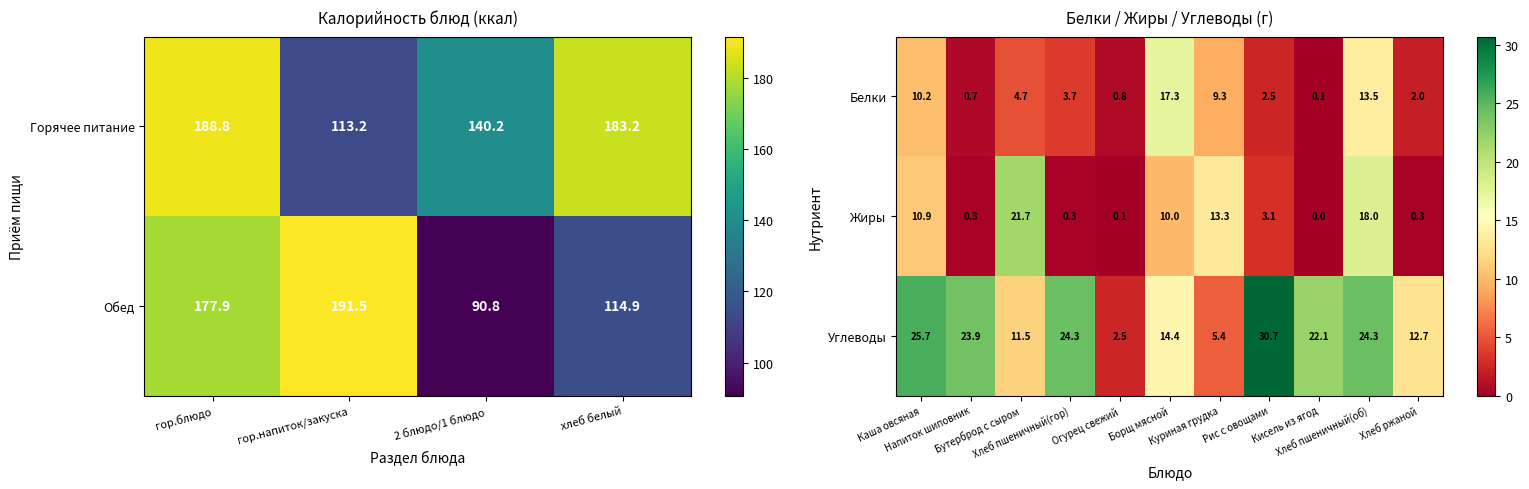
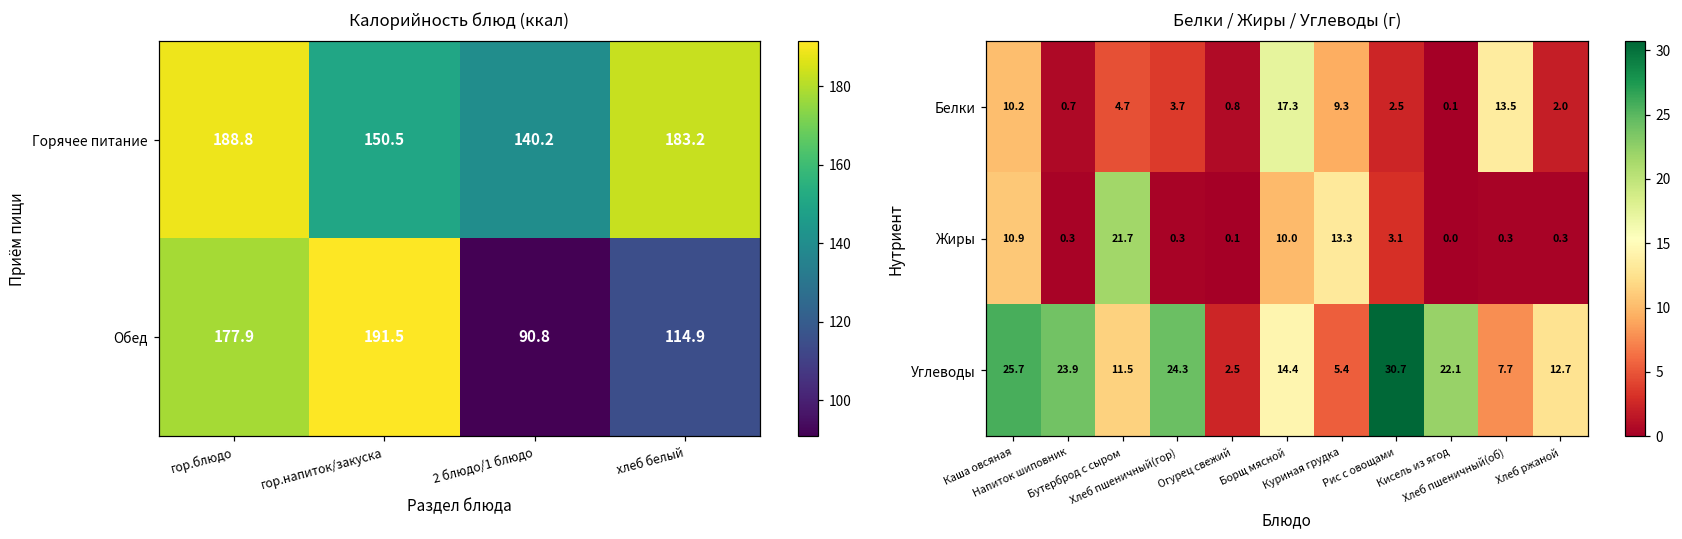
Калорийность блюд (ккал), Горячее питание, гор.напиток/закуска: 113.2 -> 150.5
Белки / Жиры / Углеводы (г), Жиры, Хлеб пшеничный(об): 18.0 -> 0.3
Белки / Жиры / Углеводы (г), Углеводы, Хлеб пшеничный(об): 24.3 -> 7.7
